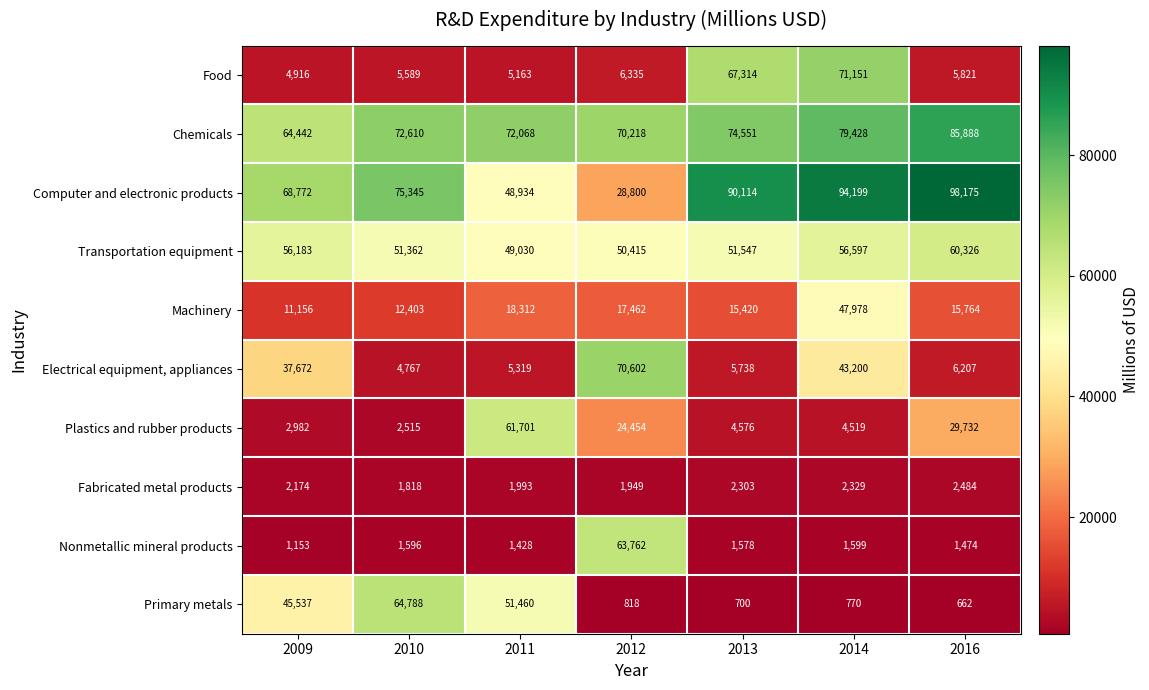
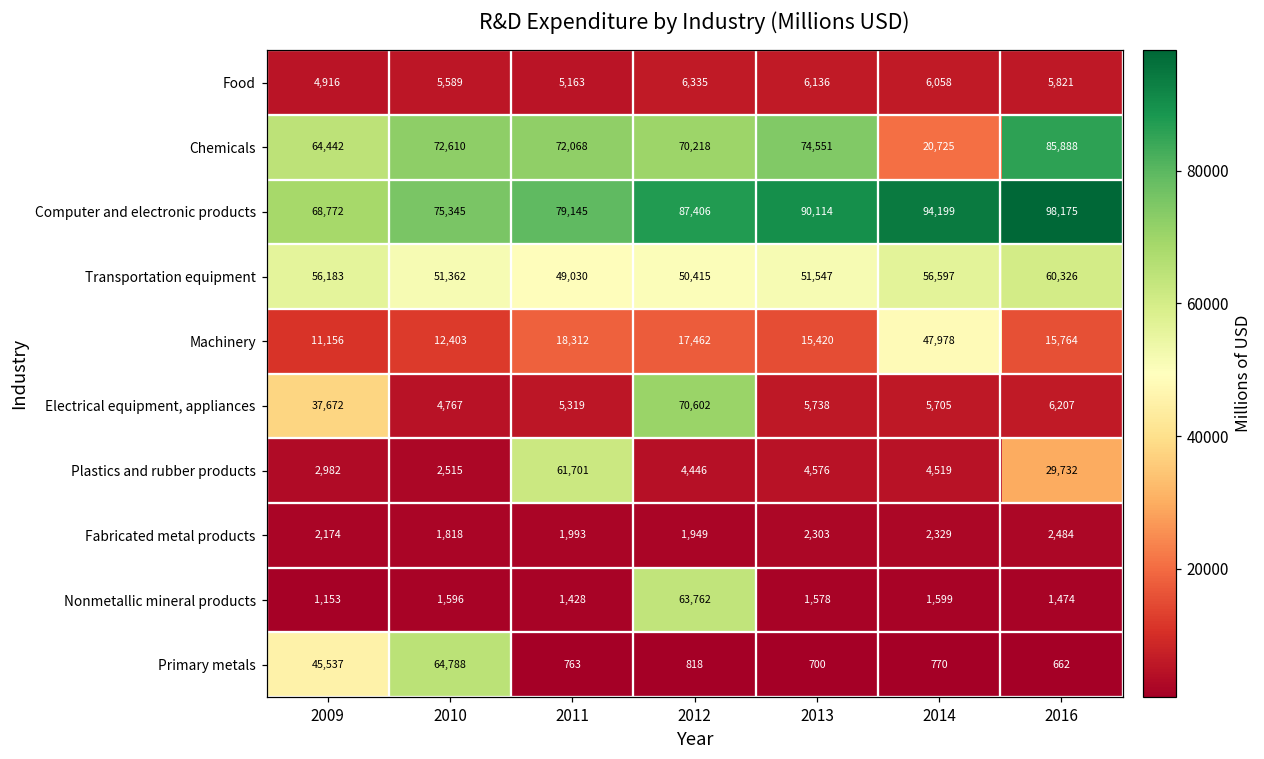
Food, 2013: 67,314 -> 6,136
Food, 2014: 71,151 -> 6,058
Chemicals, 2014: 79,428 -> 20,725
Computer and electronic products, 2011: 48,934 -> 79,145
Computer and electronic products, 2012: 28,800 -> 87,406
Electrical equipment, appliances, 2014: 43,200 -> 5,705
Plastics and rubber products, 2012: 24,454 -> 4,446
Primary metals, 2011: 51,460 -> 763
